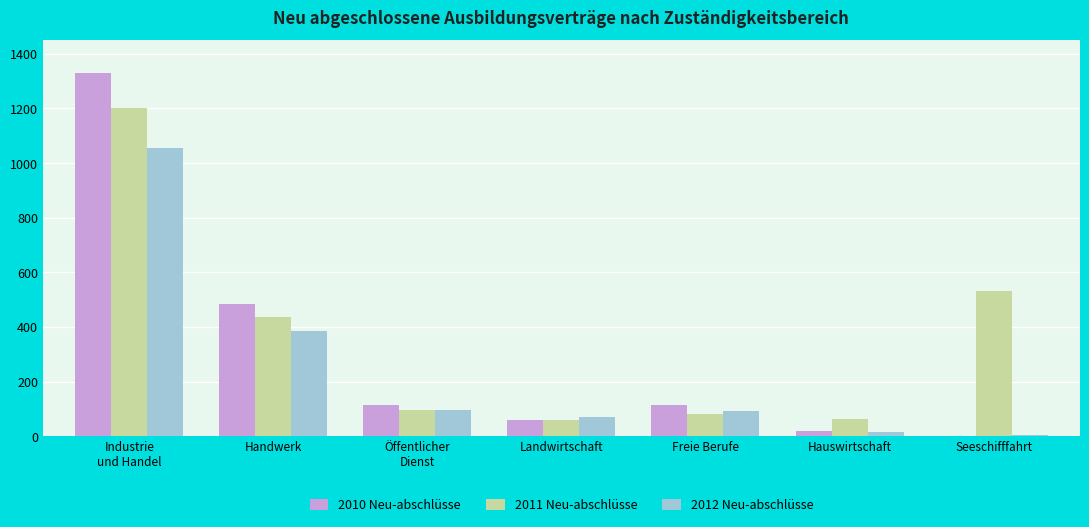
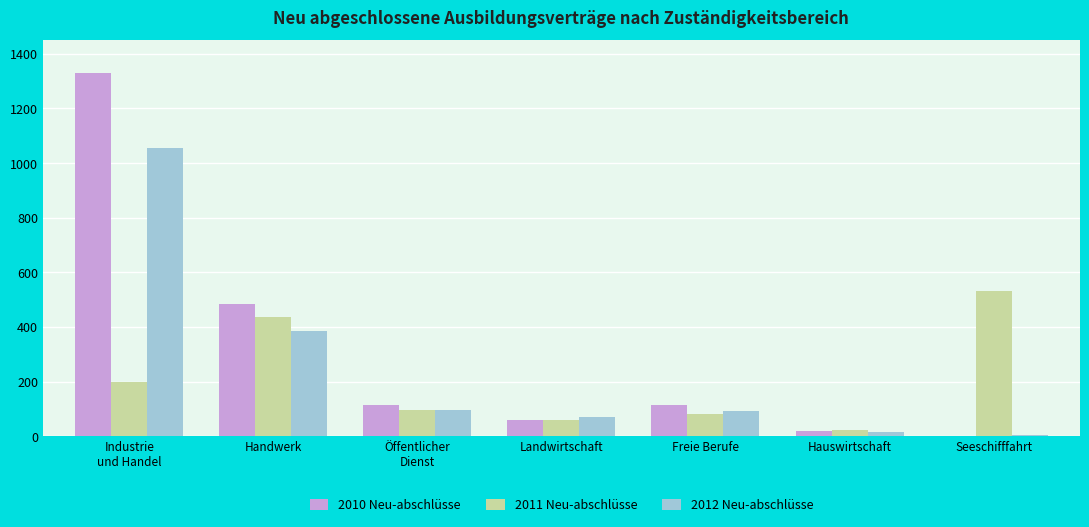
2011 Neu-abschlüsse, Industrie und Handel: 1200 -> 200
2011 Neu-abschlüsse, Hauswirtschaft: 60 -> 20
